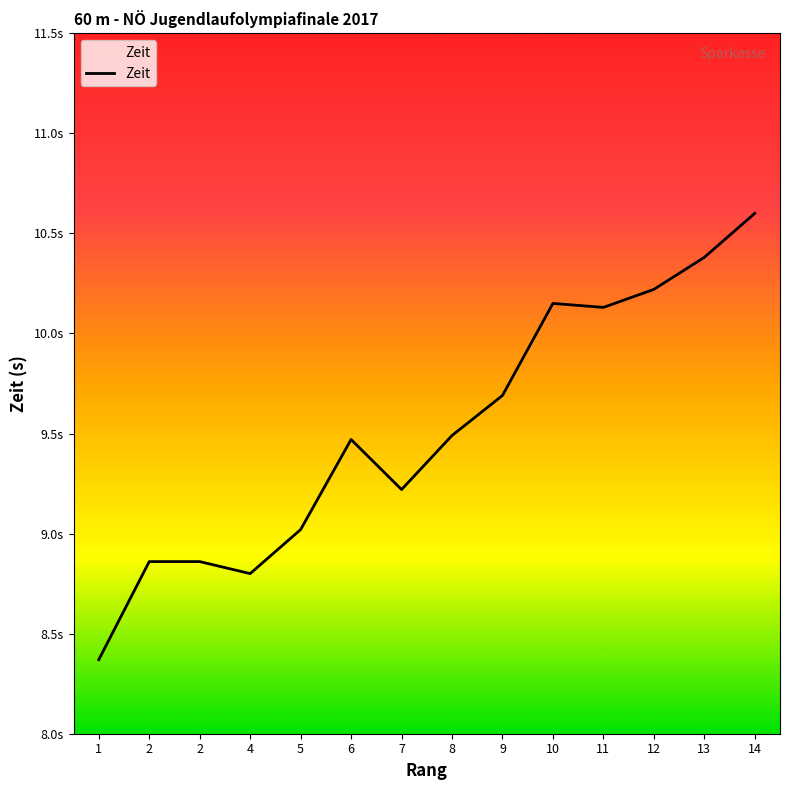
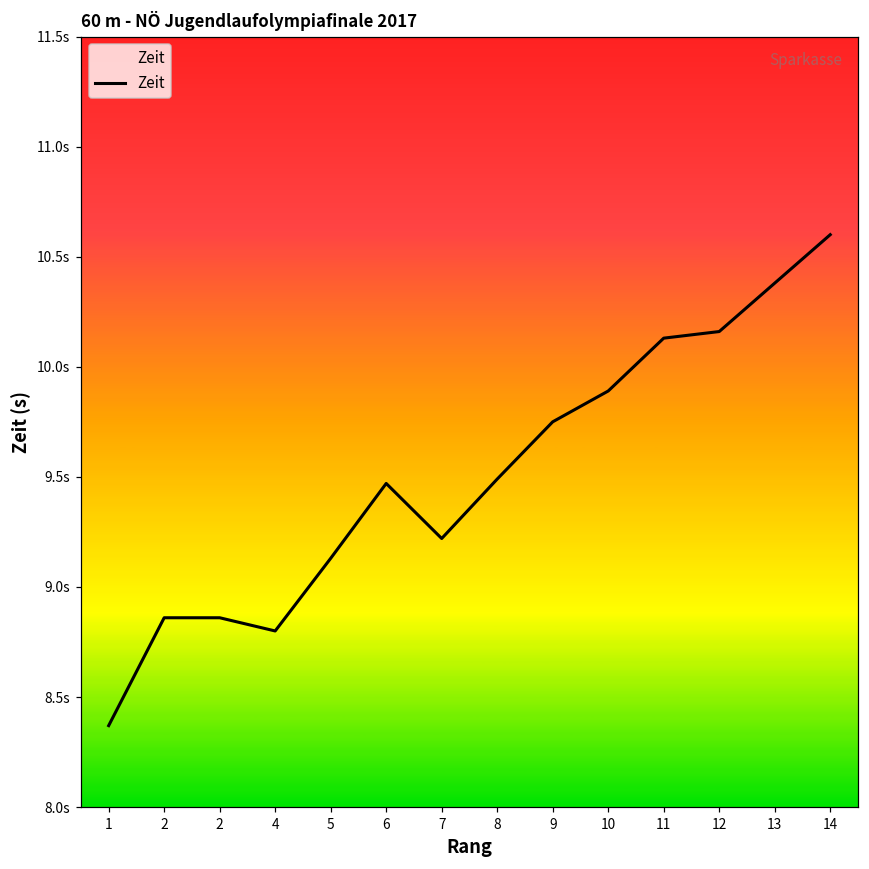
5: 9.02s -> 9.13s
9: 9.69s -> 9.75s
10: 10.15s -> 9.89s
12: 10.22s -> 10.16s
